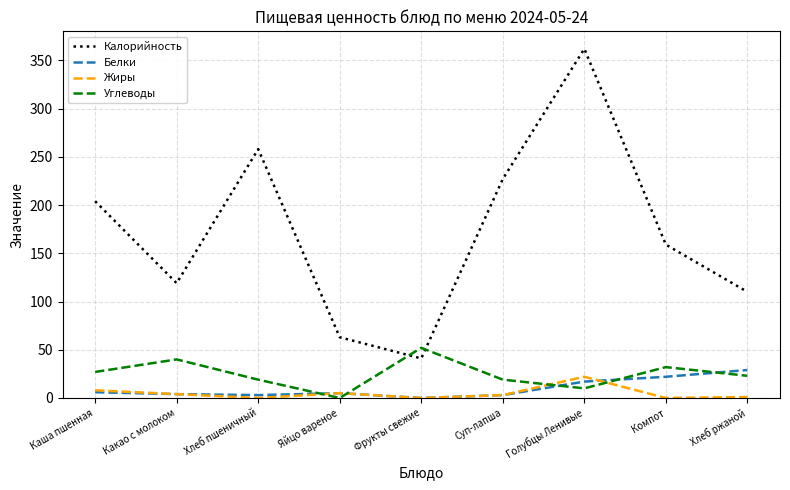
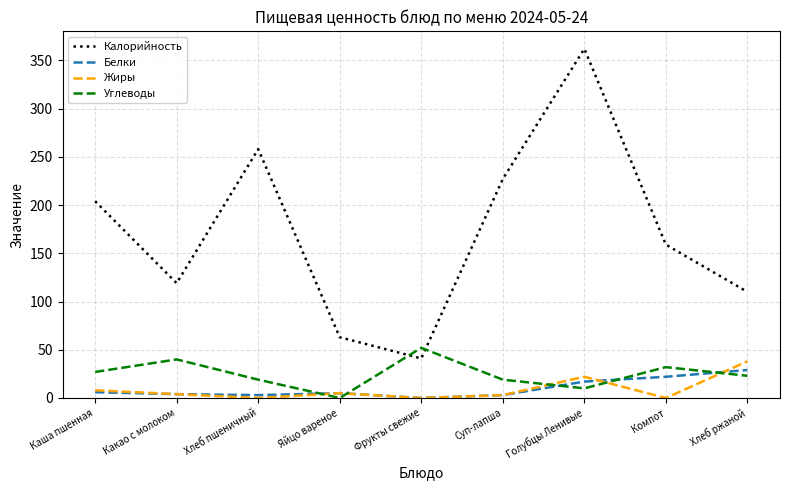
Жиры, Хлеб ржаной: 0 -> 40
